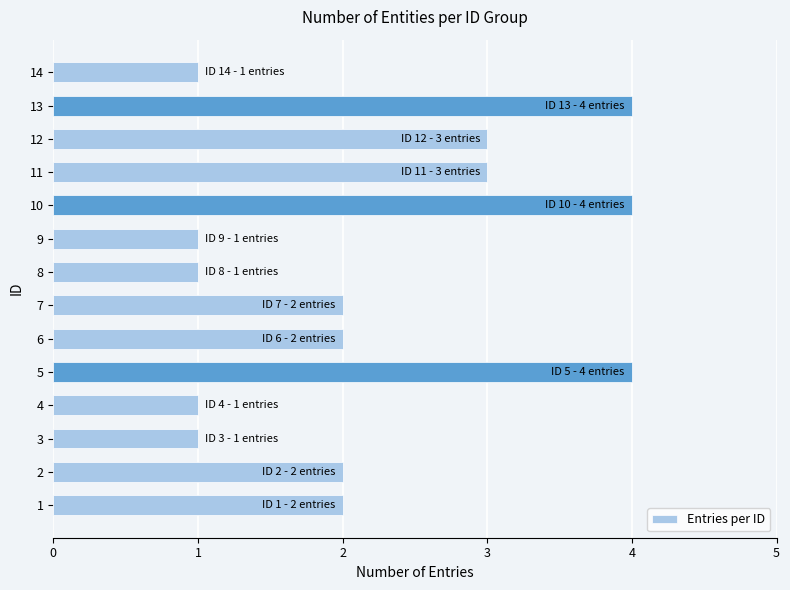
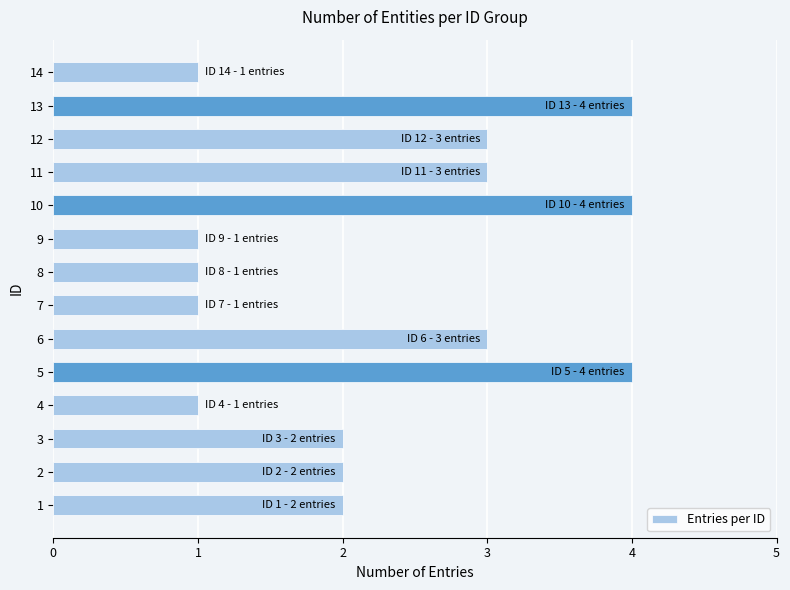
7: 2 -> 1
6: 2 -> 3
3: 1 -> 2
